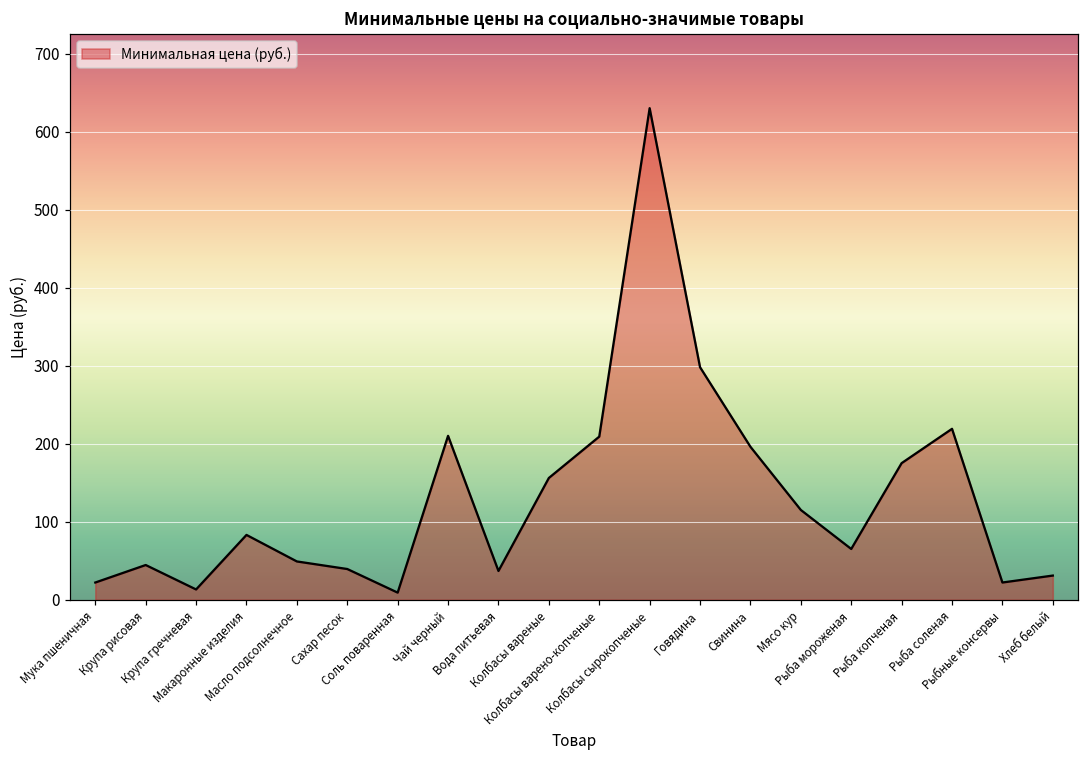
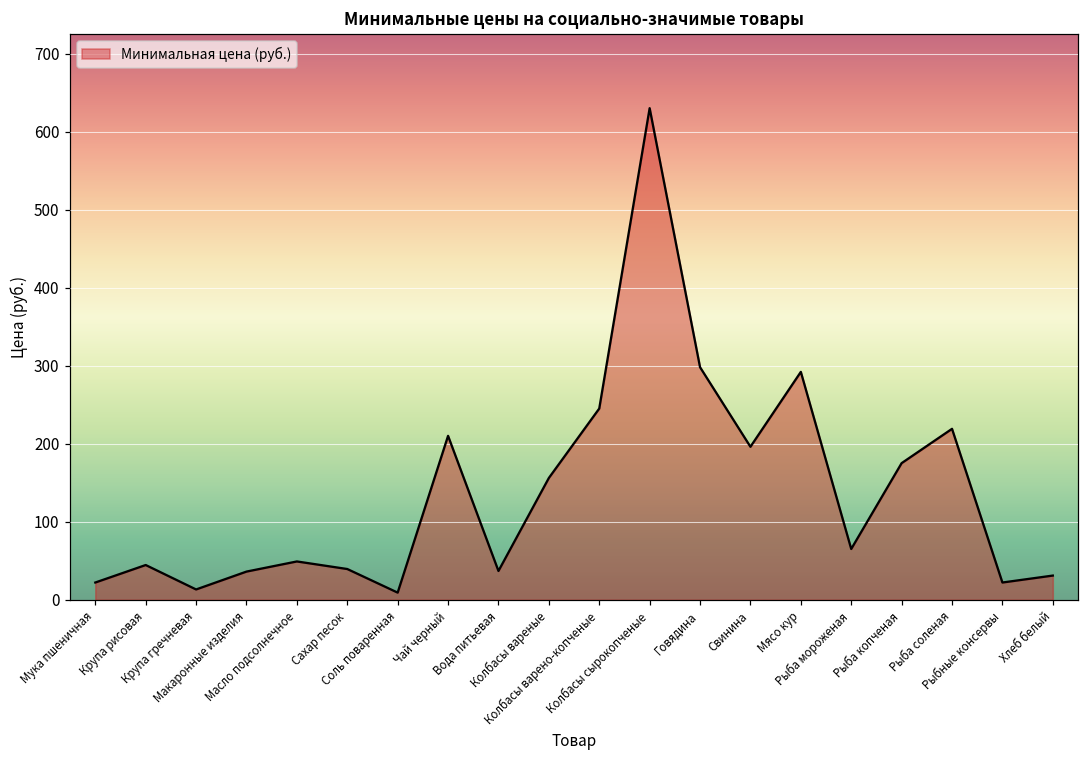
Макаронные изделия: 80 -> 40
Колбасы варено-копченые: 210 -> 250
Мясо кур: 120 -> 290
